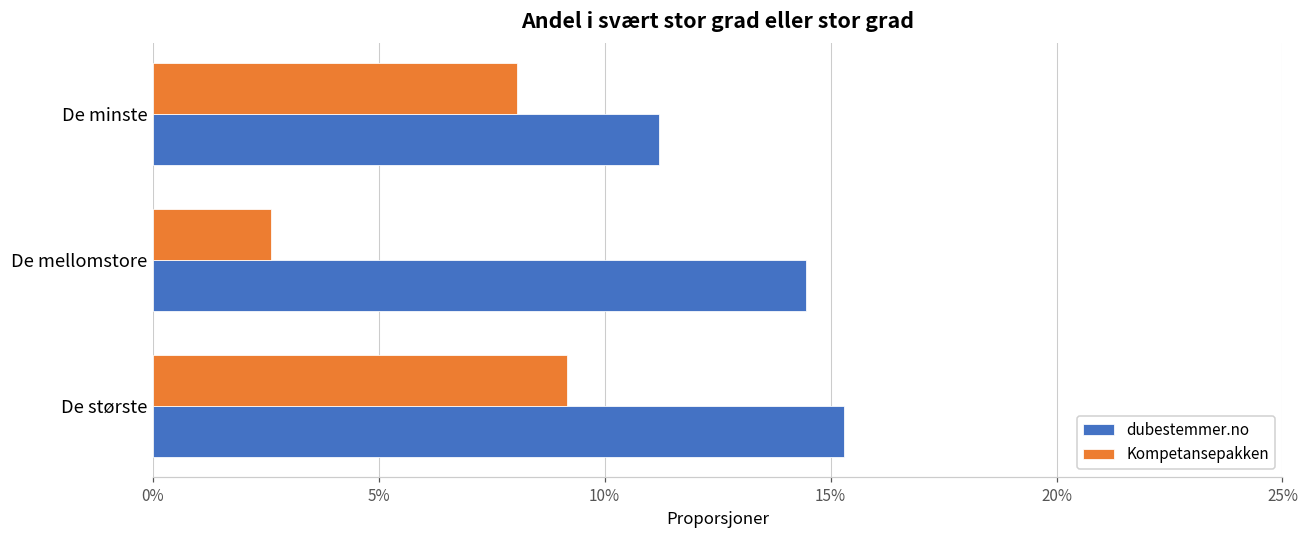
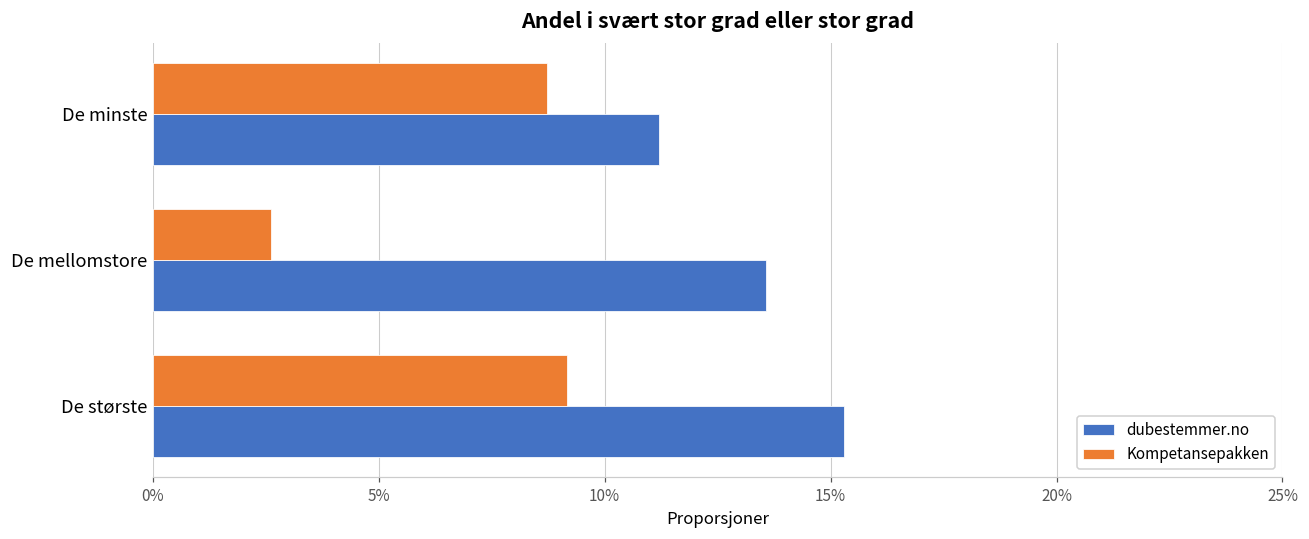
Kompetansepakken, De minste: 8.1% -> 8.7%
dubestemmer.no, De mellomstore: 14.5% -> 13.6%
